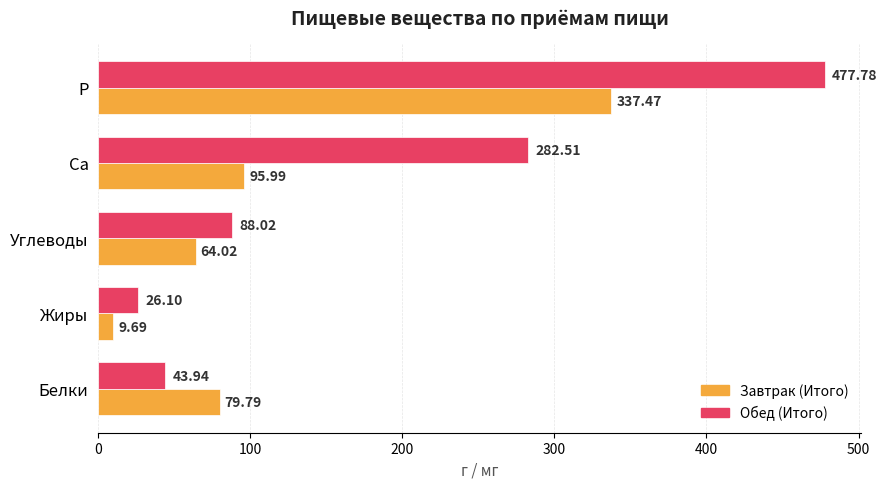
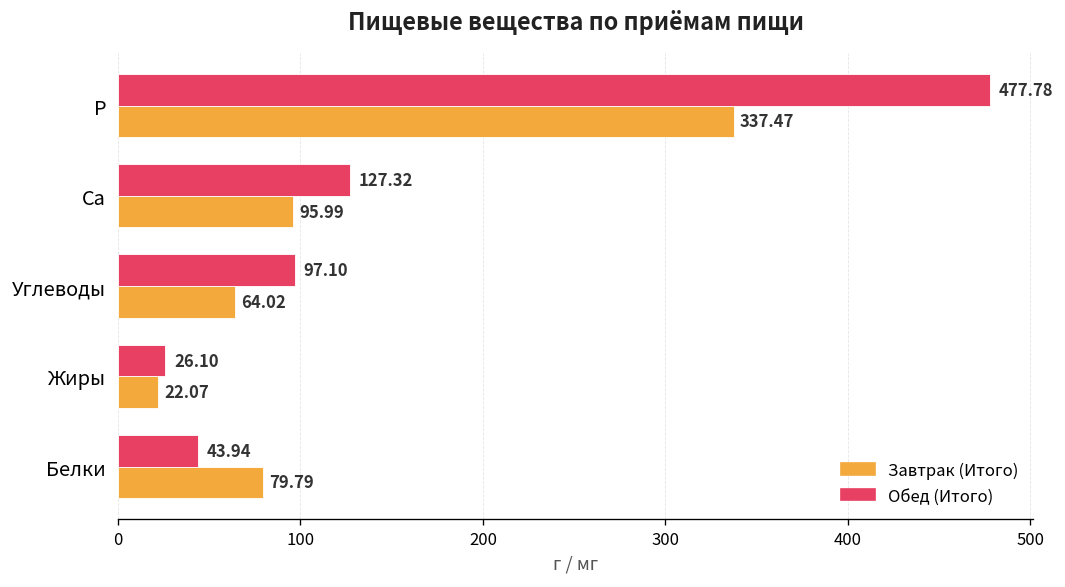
Обед (Итого), Ca: 282.51 -> 127.32
Обед (Итого), Углеводы: 88.02 -> 97.10
Завтрак (Итого), Жиры: 9.69 -> 22.07
